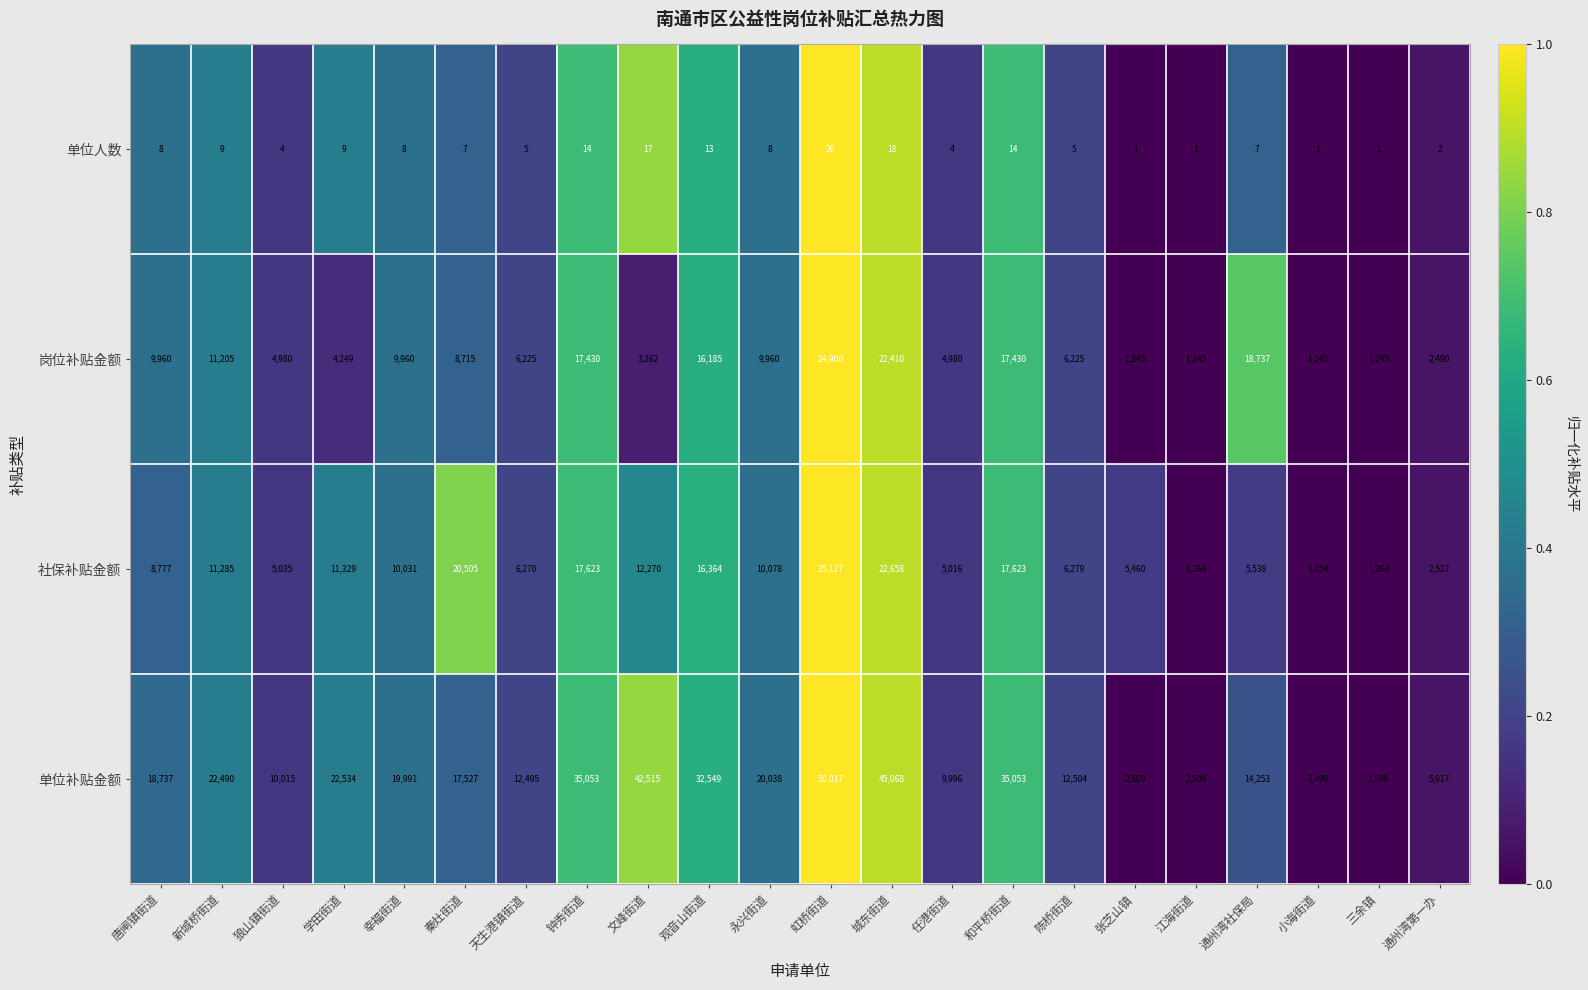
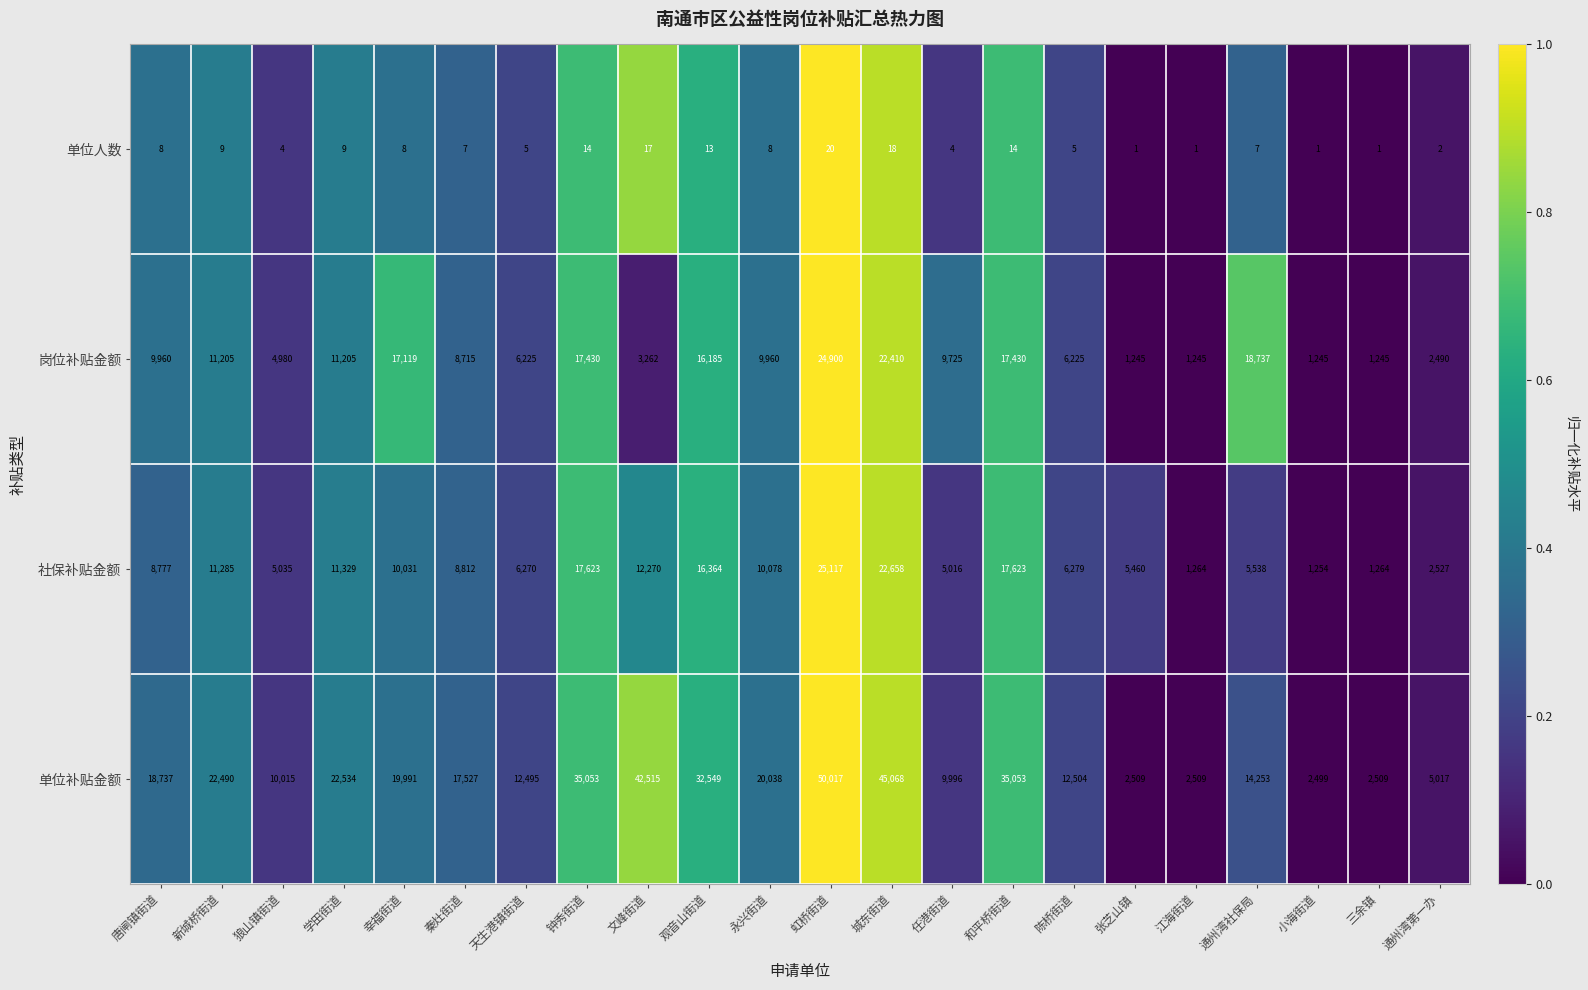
岗位补贴金额, 学田街道: 4,249 -> 11,205
岗位补贴金额, 幸福街道: 9,960 -> 17,119
岗位补贴金额, 任港街道: 4,980 -> 9,725
社保补贴金额, 秦灶街道: 20,505 -> 8,812
